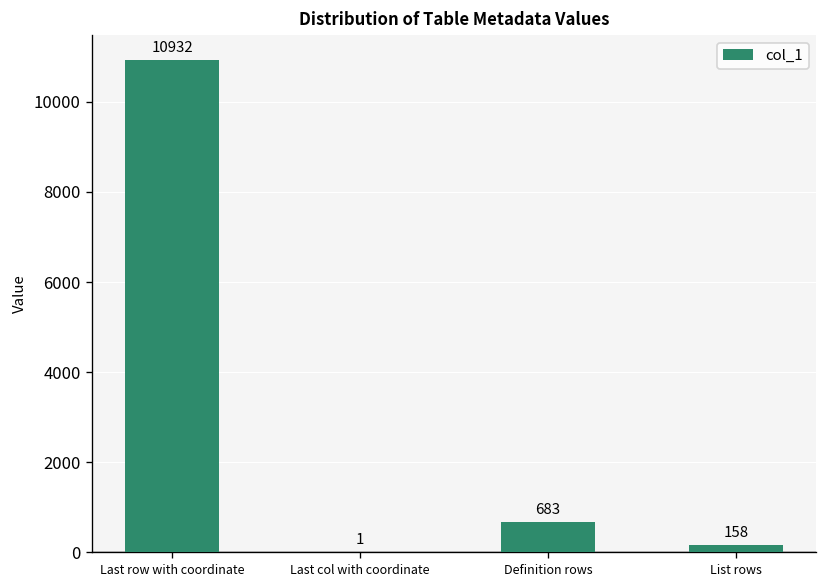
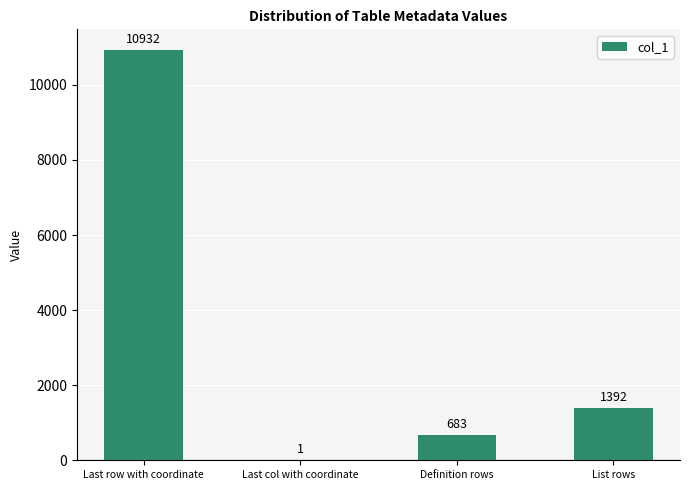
List rows: 158 -> 1392
